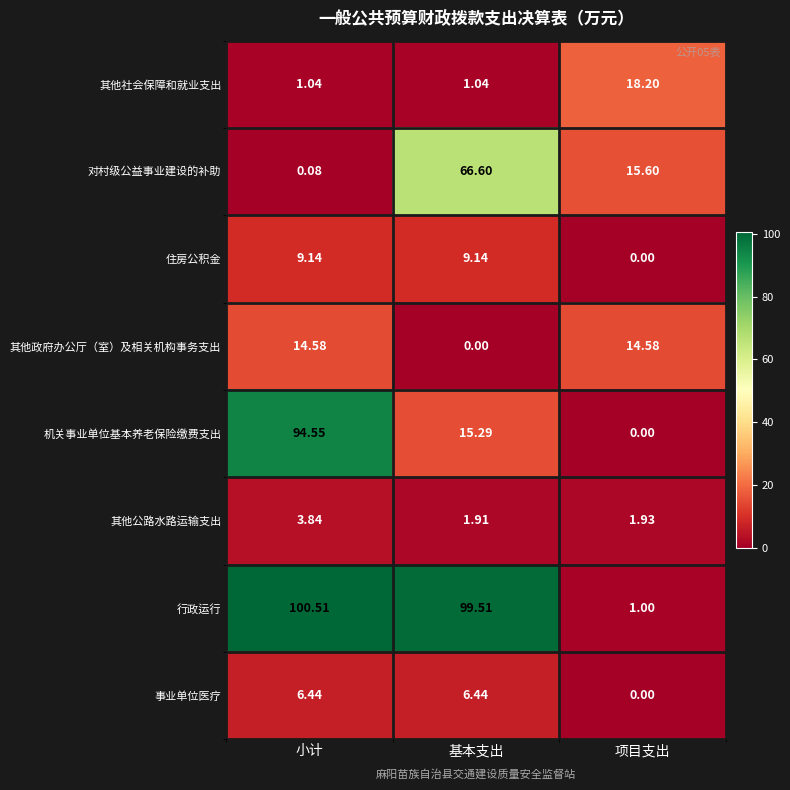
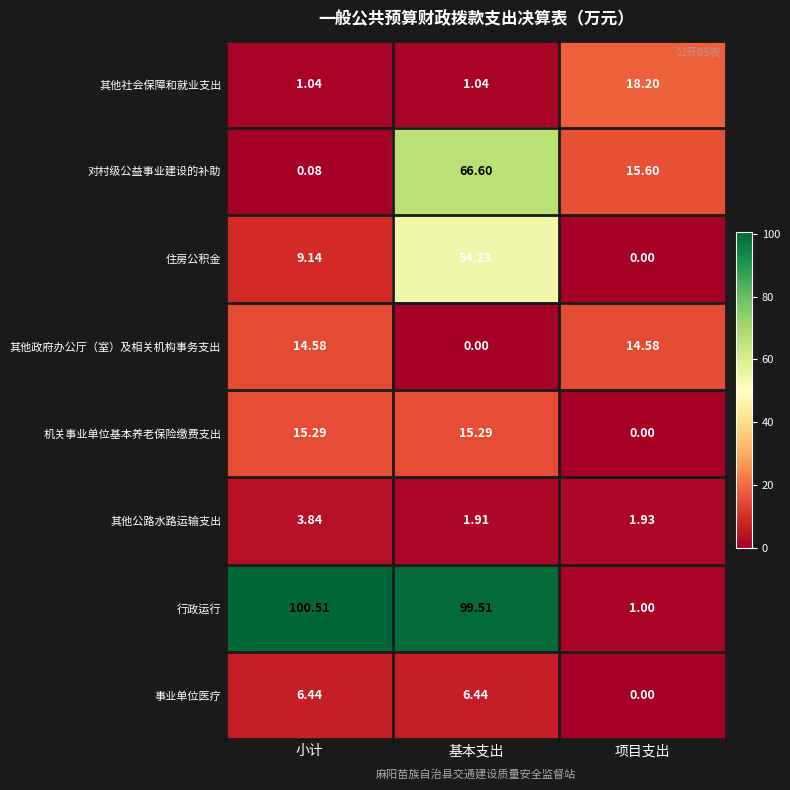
住房公积金, 基本支出: 9.14 -> 54.23
机关事业单位基本养老保险缴费支出, 小计: 94.55 -> 15.29
